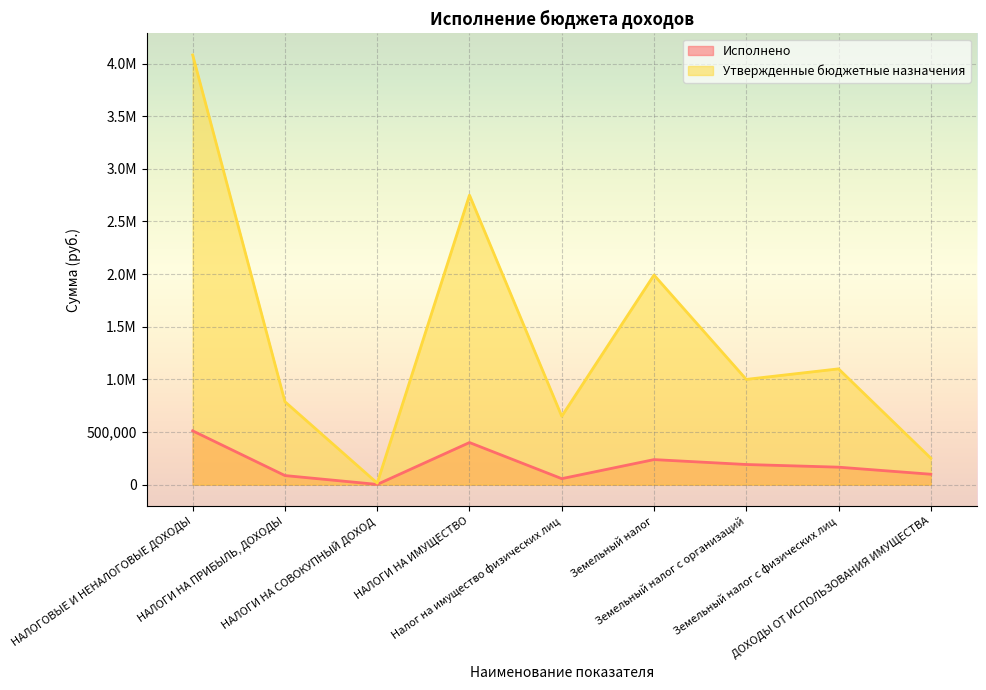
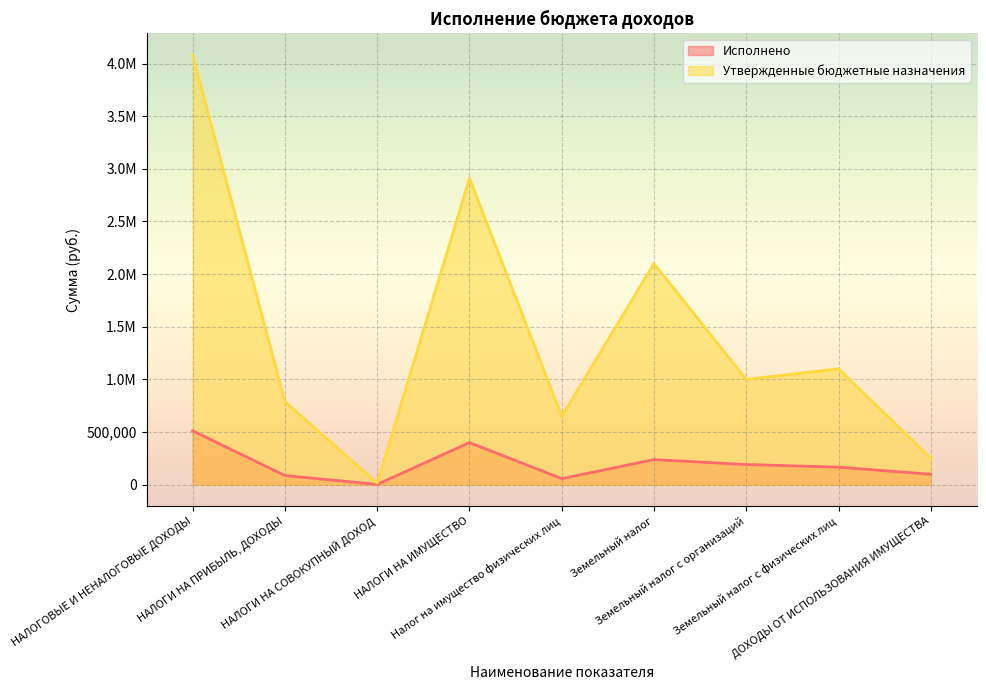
Утвержденные бюджетные назначения, НАЛОГИ НА ИМУЩЕСТВО: 2,750,000 -> 2,910,000
Утвержденные бюджетные назначения, Земельный налог: 1,990,000 -> 2,100,000
